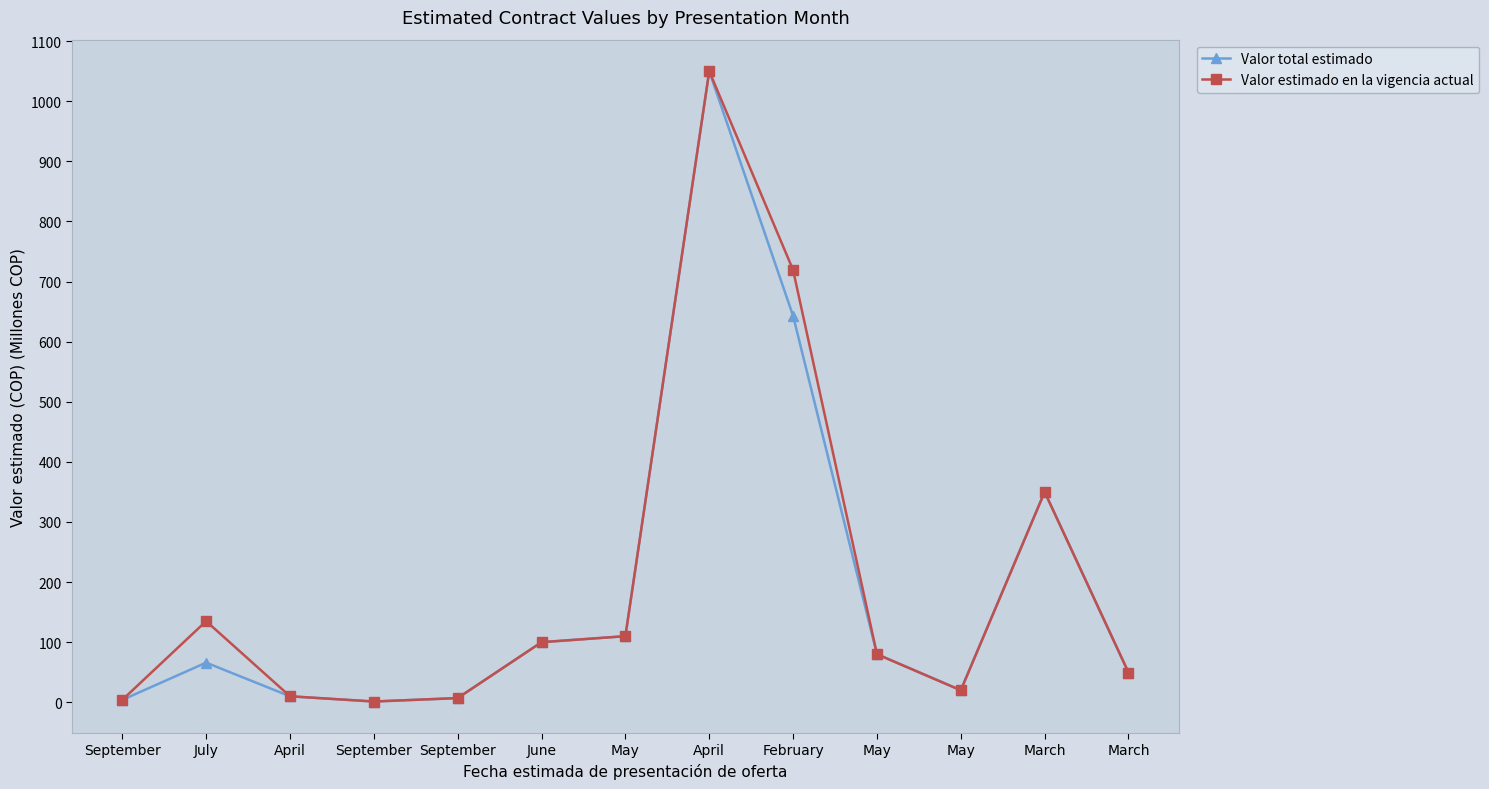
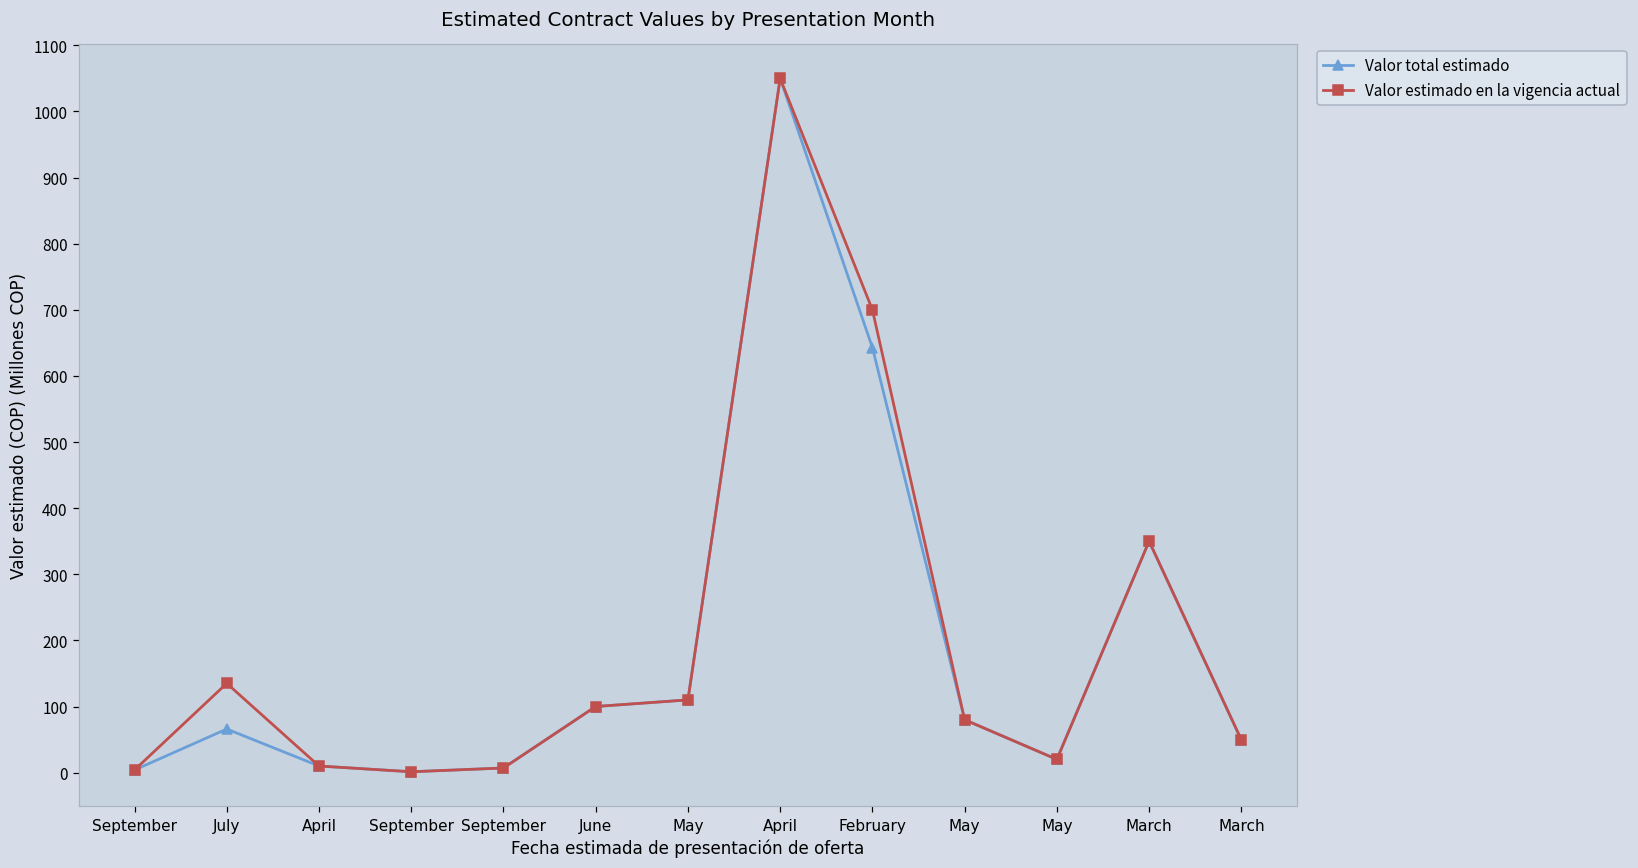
Valor estimado en la vigencia actual, February: 720 -> 700
